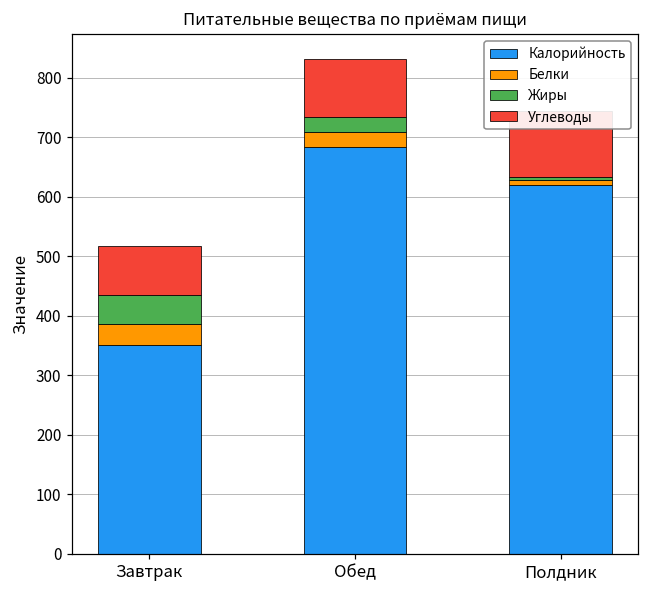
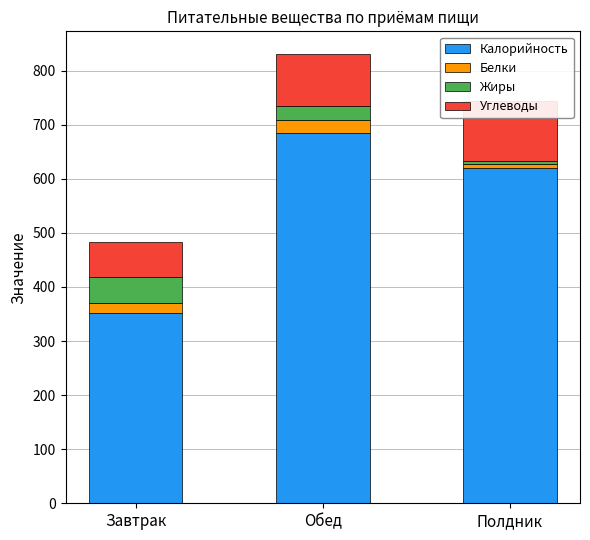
Белки, Завтрак: 40 -> 20
Углеводы, Завтрак: 80 -> 70
